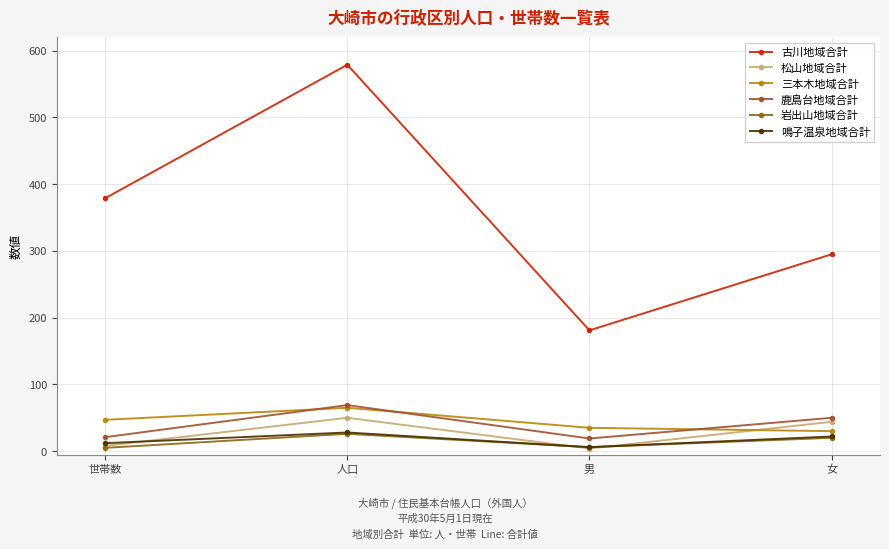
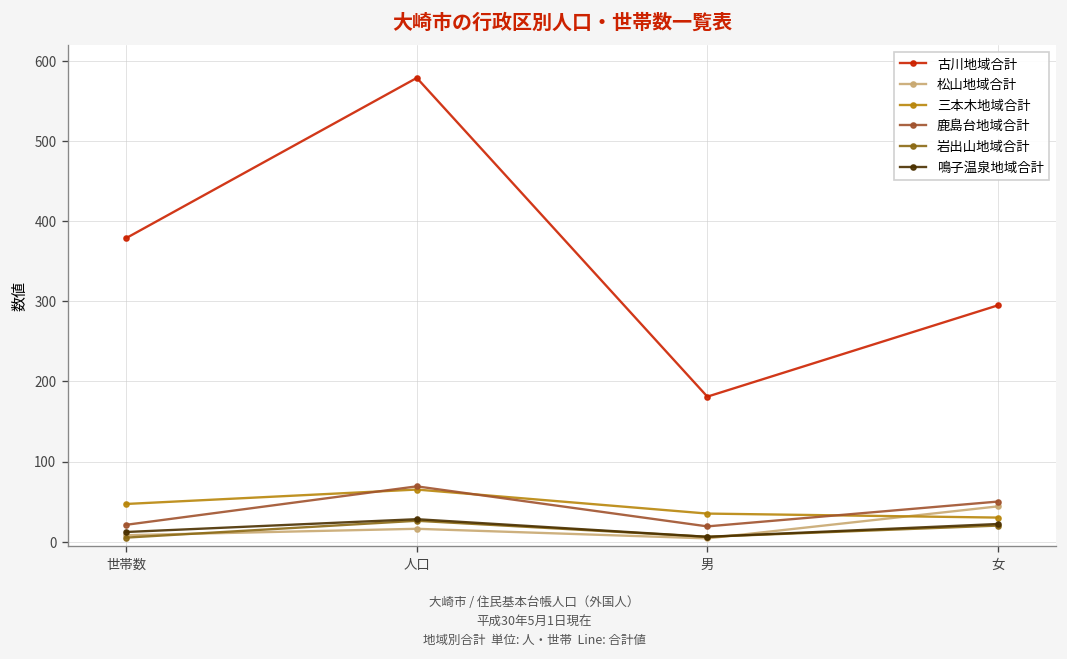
松山地域合計, 人口: 50 -> 20
